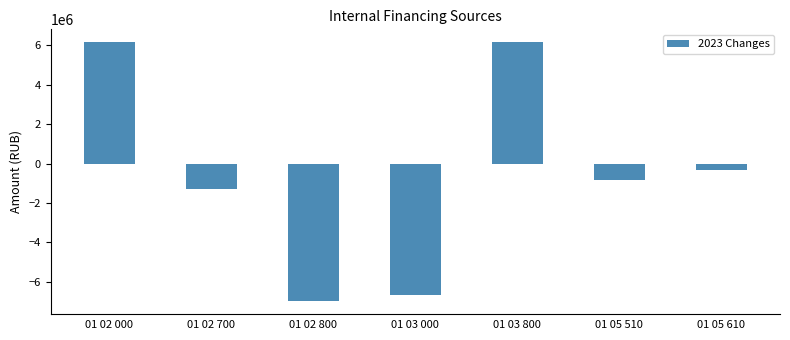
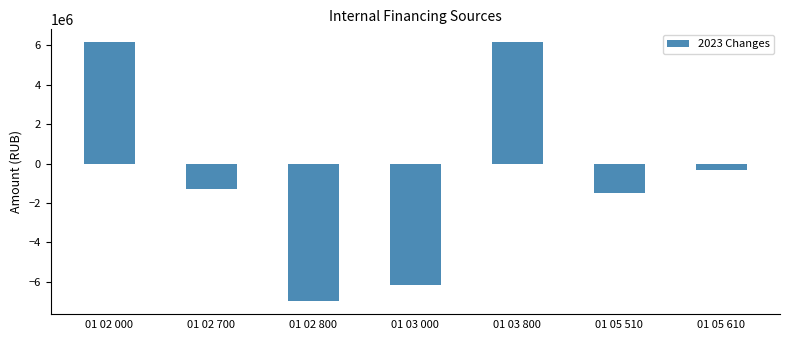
01 03 000: -6700000 -> -6200000
01 05 510: -900000 -> -1500000
